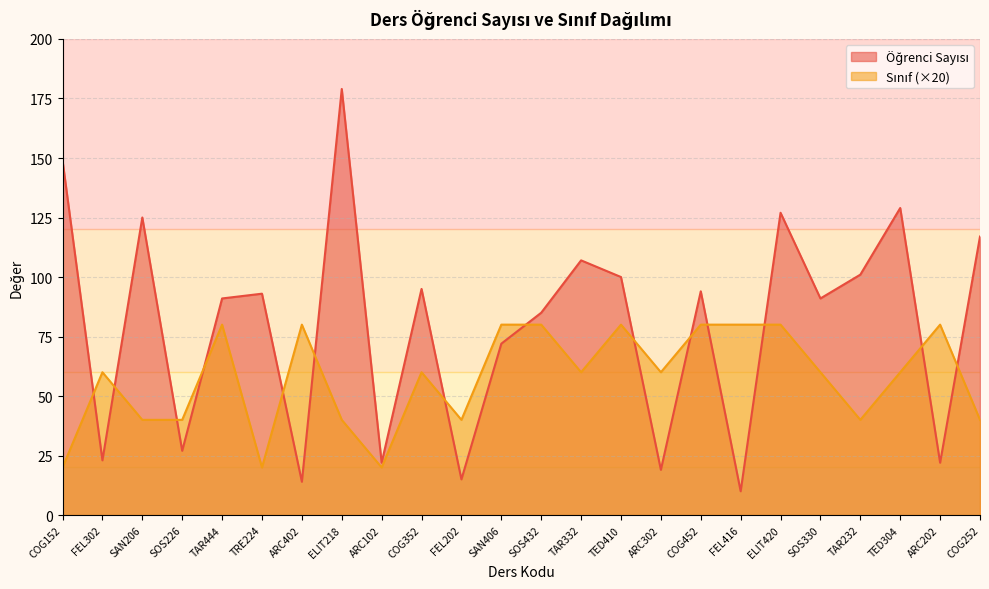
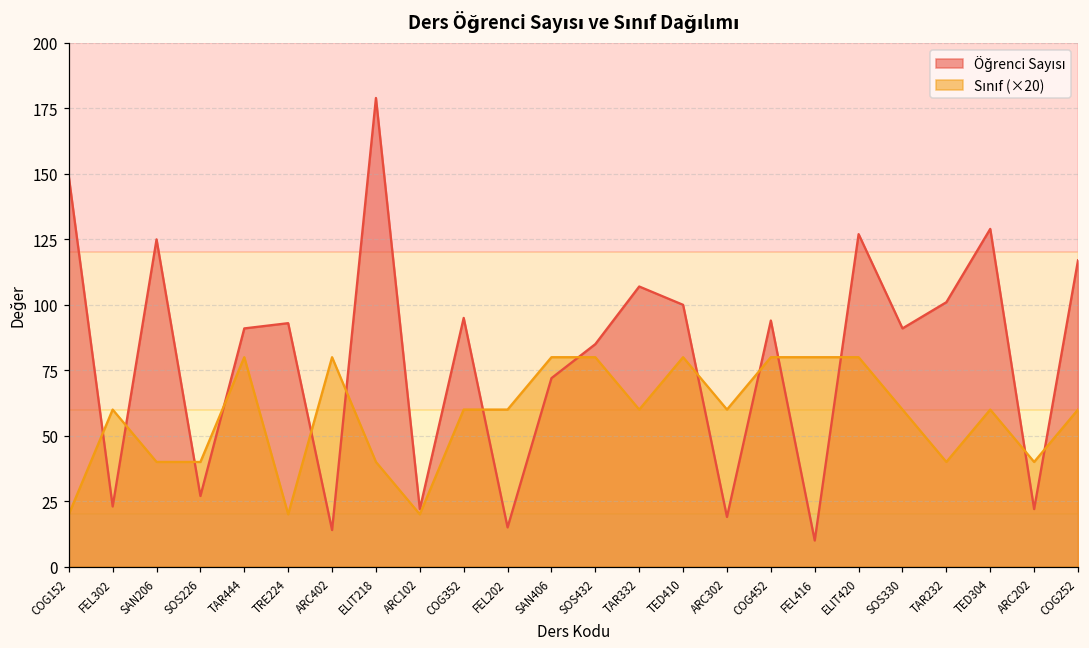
Sınıf (×20), FEL202: 40 -> 60
Sınıf (×20), ARC202: 80 -> 40
Sınıf (×20), COG252: 40 -> 60
